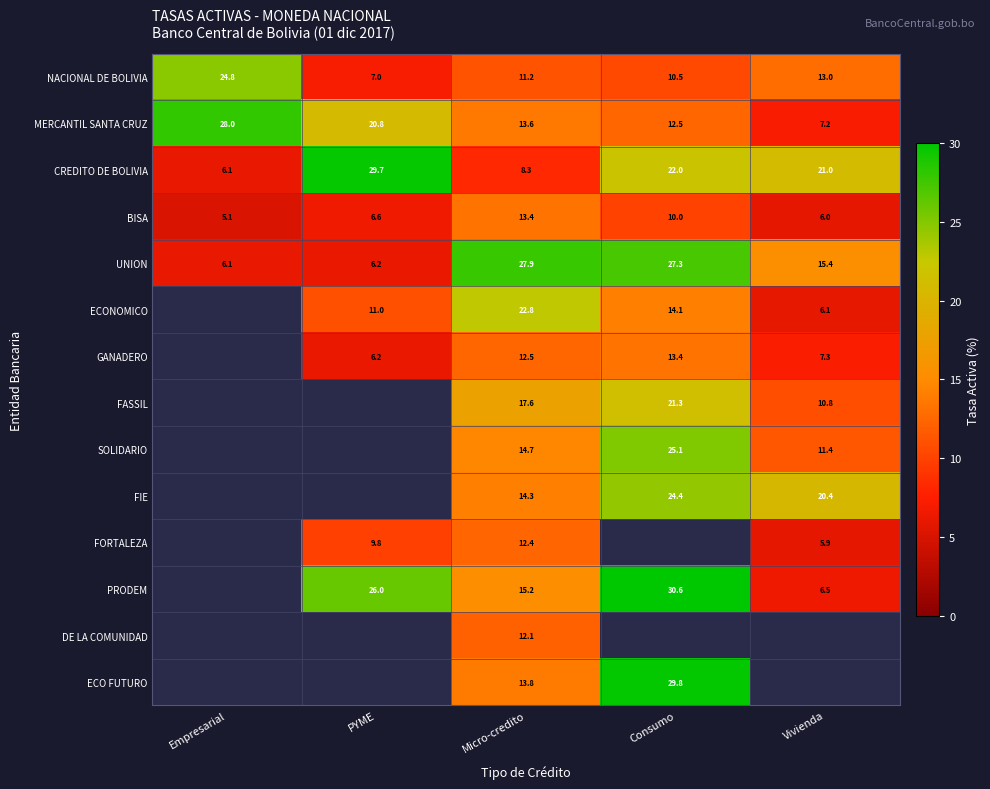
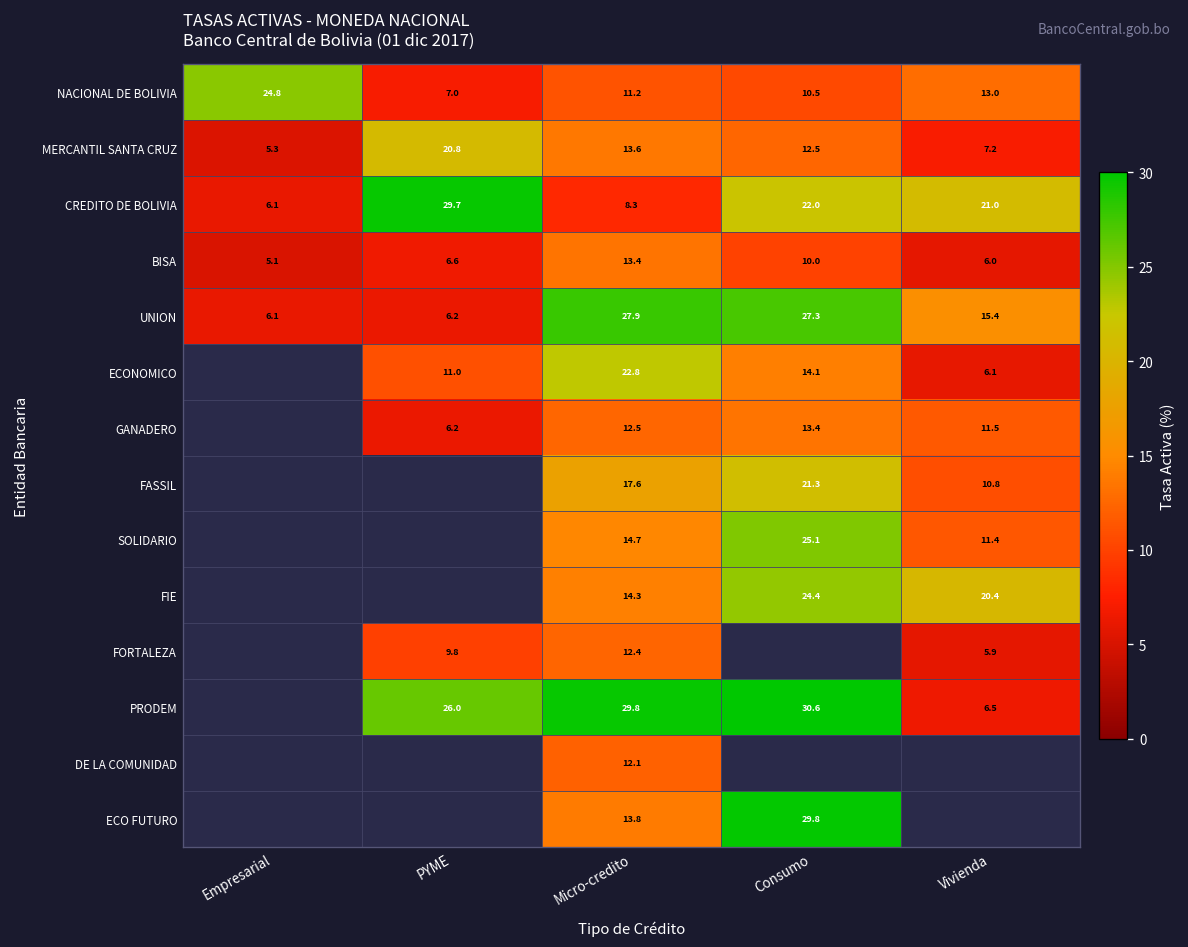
MERCANTIL SANTA CRUZ, Empresarial: 28.0 -> 5.3
GANADERO, Vivienda: 7.3 -> 11.5
PRODEM, Micro-credito: 15.2 -> 29.8
